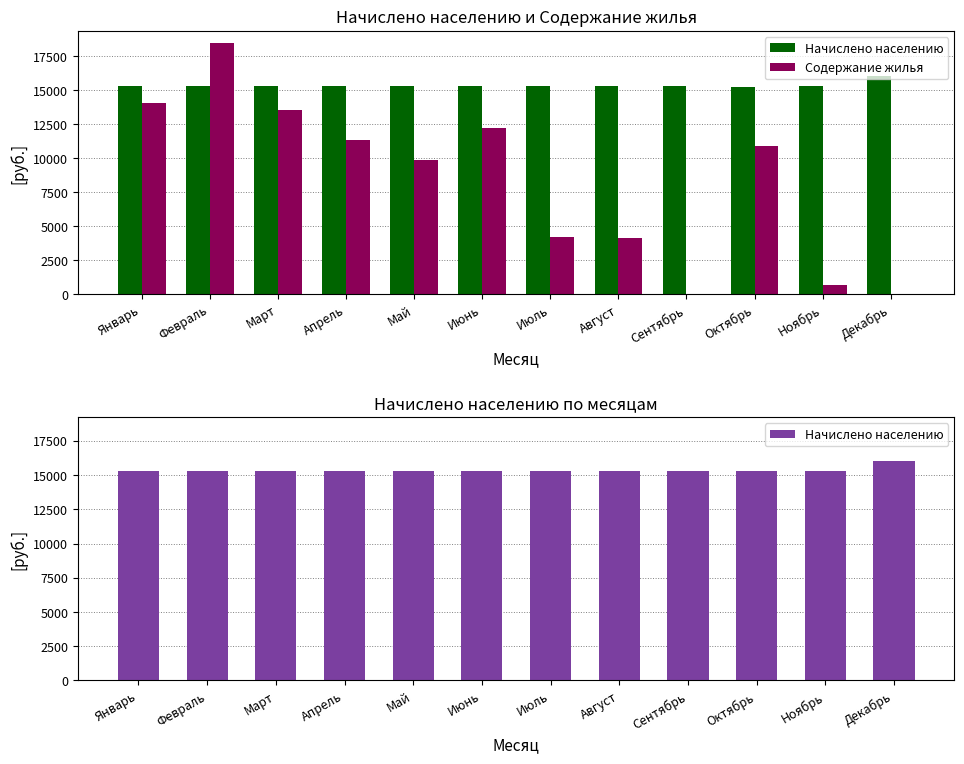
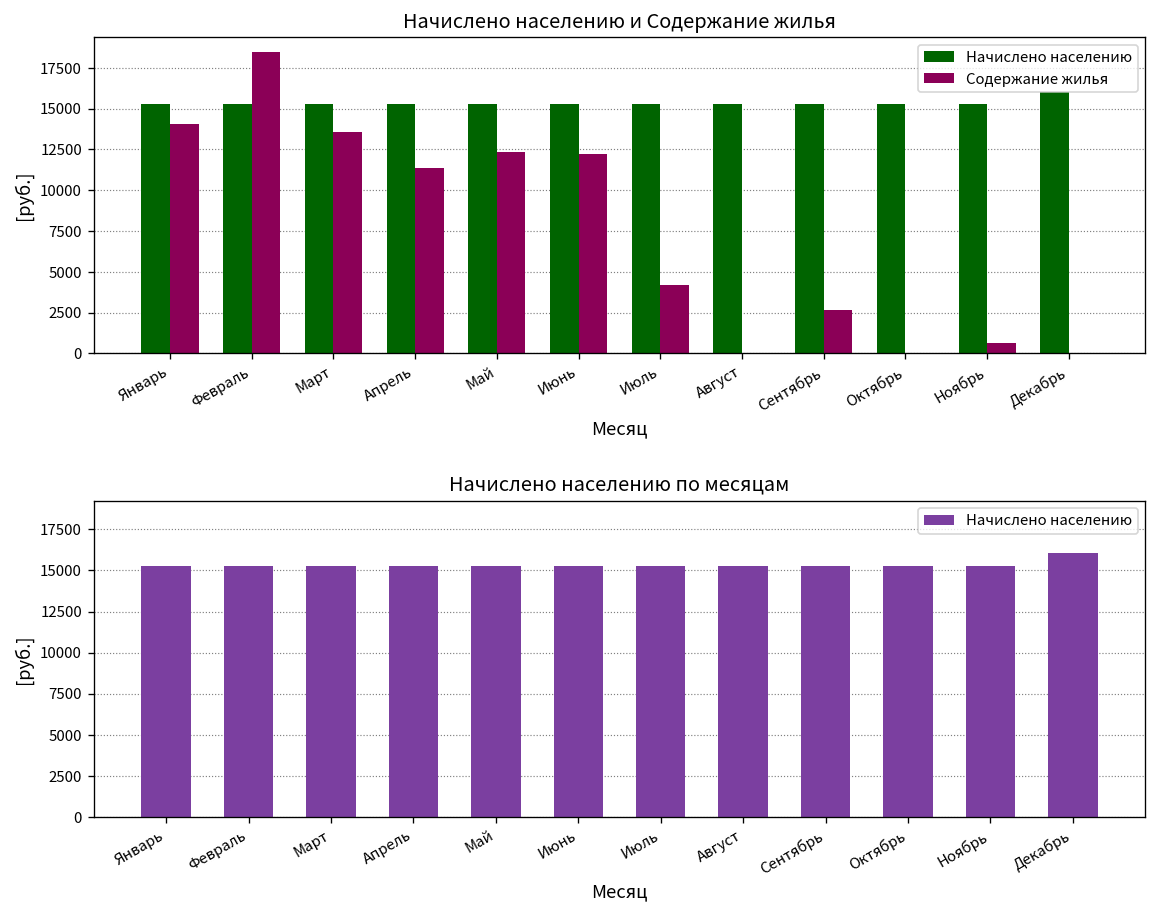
Начислено населению и Содержание жилья, Содержание жилья, Май: 9900 -> 12400
Начислено населению и Содержание жилья, Содержание жилья, Август: 4200 -> 0
Начислено населению и Содержание жилья, Содержание жилья, Сентябрь: 0 -> 2700
Начислено населению и Содержание жилья, Содержание жилья, Октябрь: 10900 -> 0
